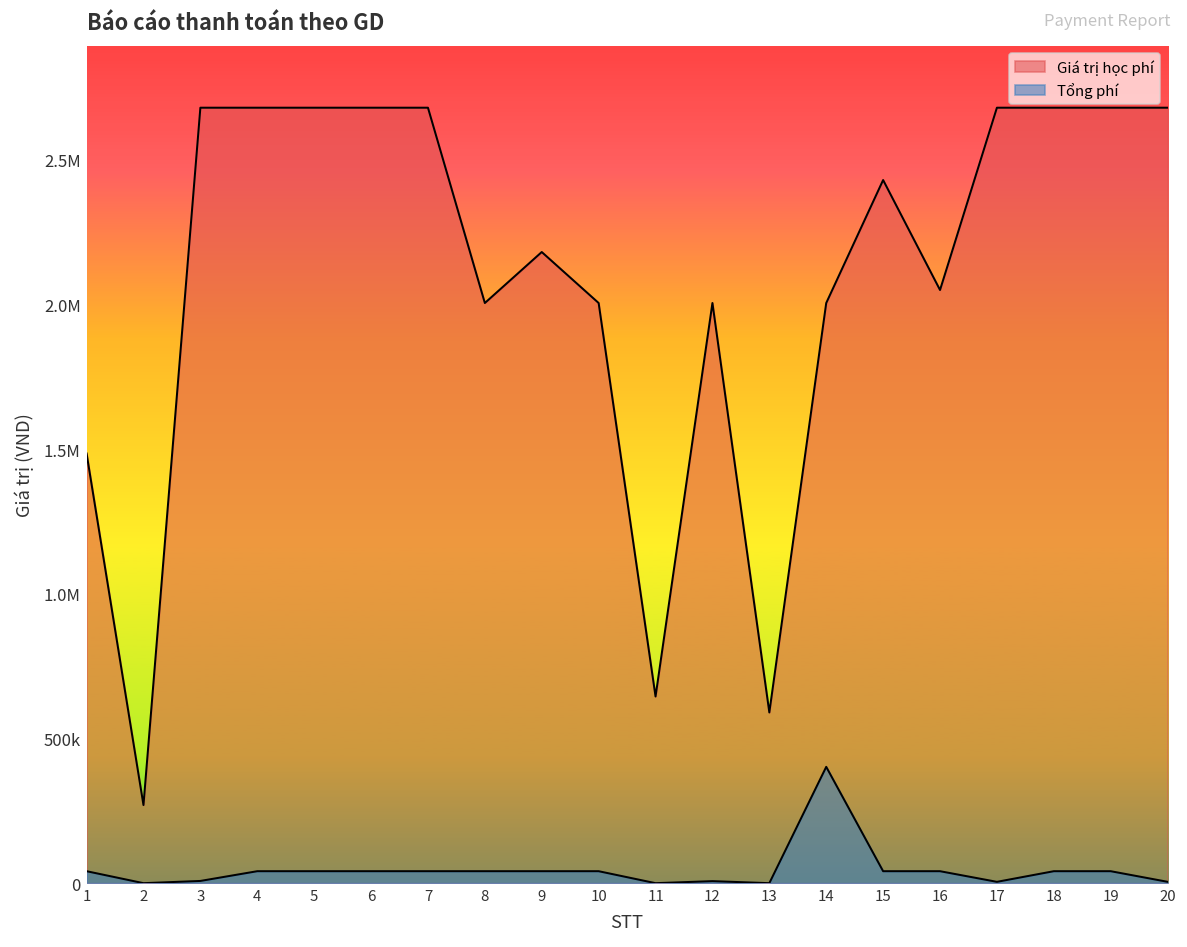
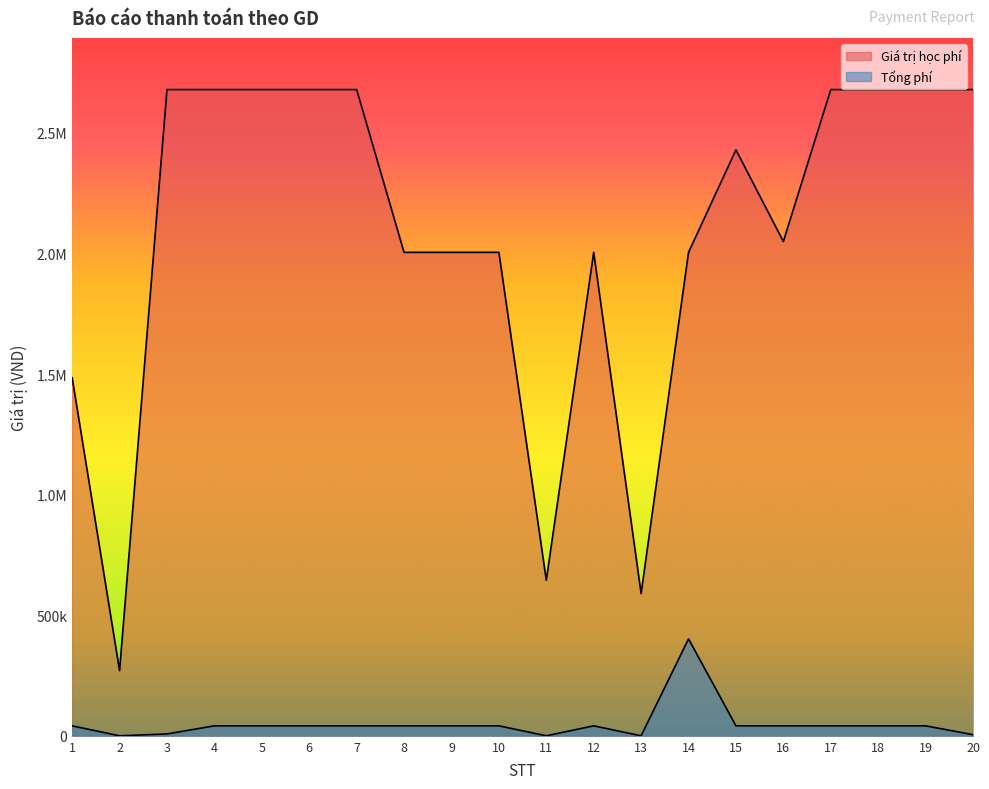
Giá trị học phí, 9: 2180000 -> 2010000
Tổng phí, 12: 10000 -> 40000
Tổng phí, 17: 0 -> 40000
